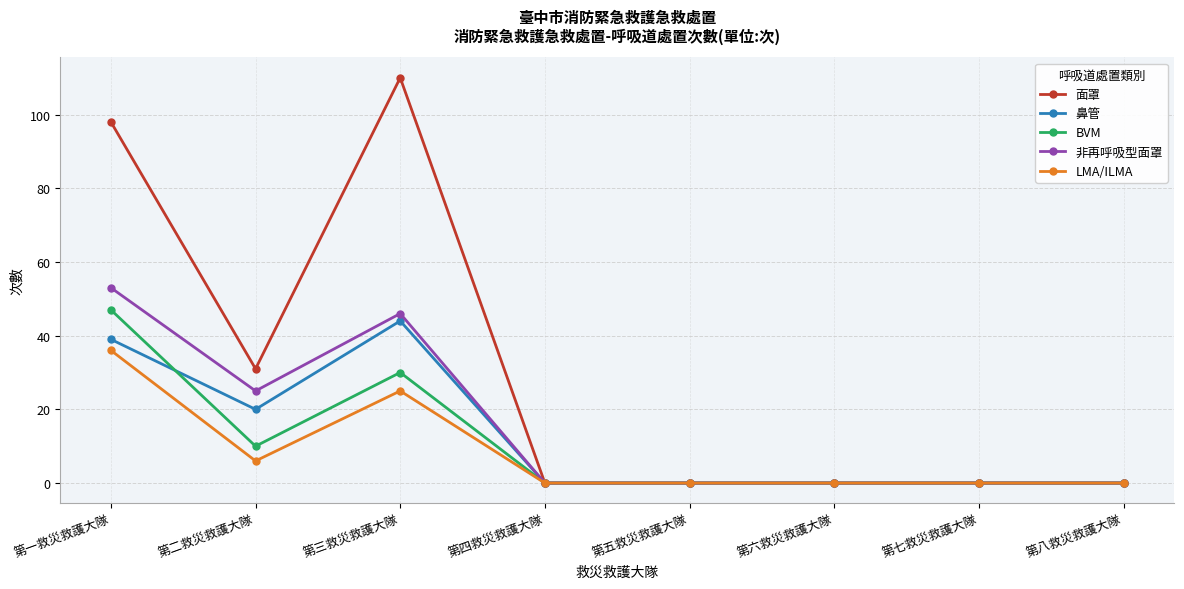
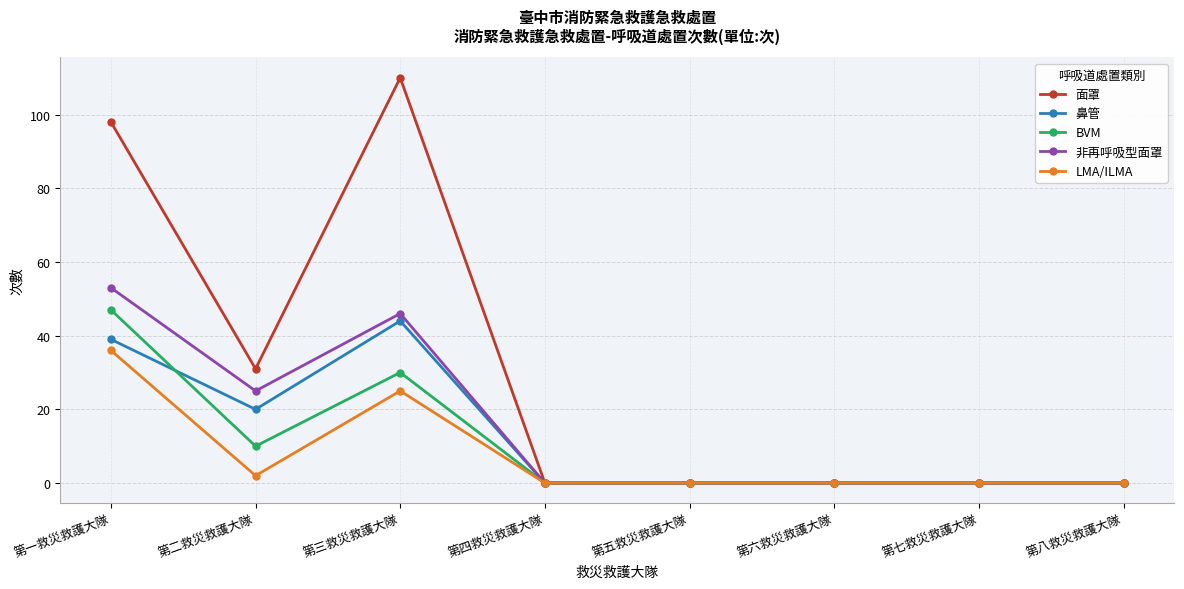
LMA/ILMA, 第二救災救護大隊: 6 -> 2
